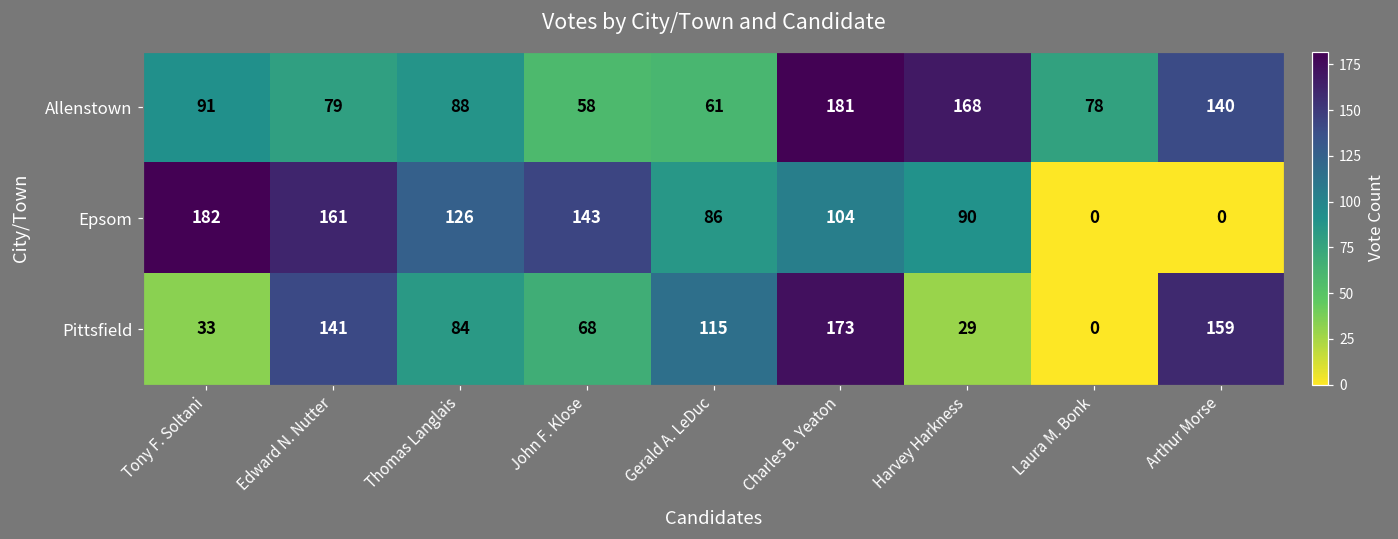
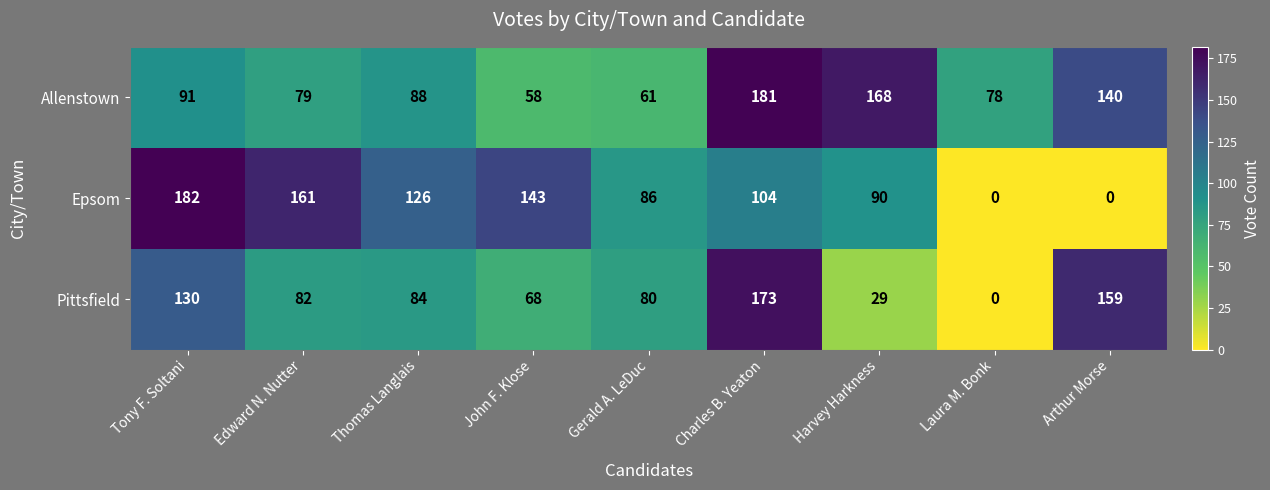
Pittsfield, Tony F. Soltani: 33 -> 130
Pittsfield, Edward N. Nutter: 141 -> 82
Pittsfield, Gerald A. LeDuc: 115 -> 80
